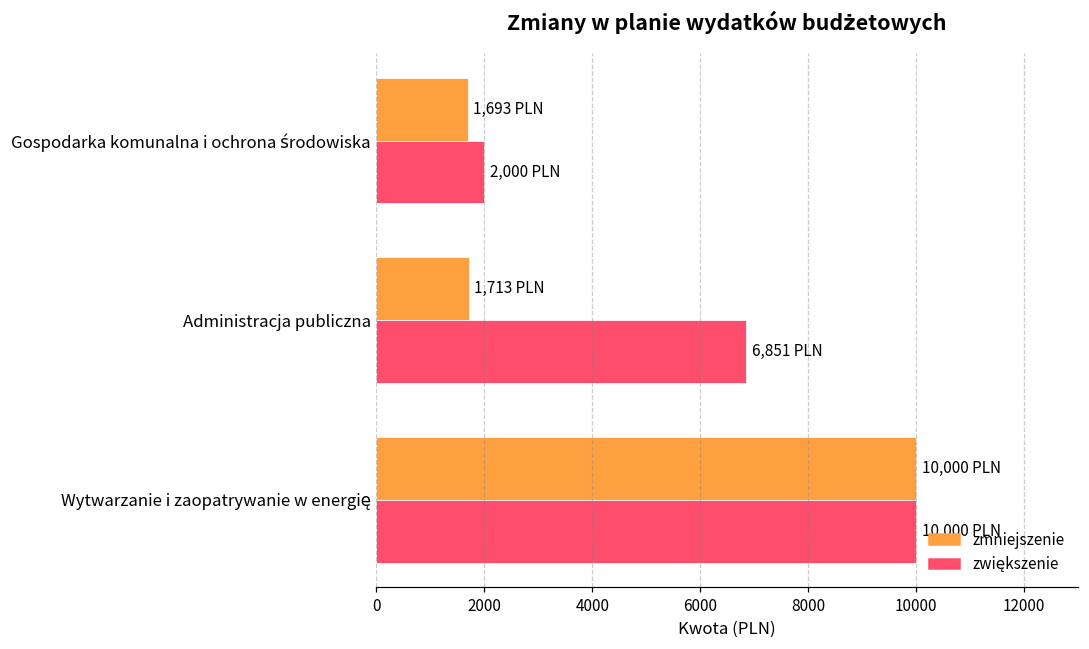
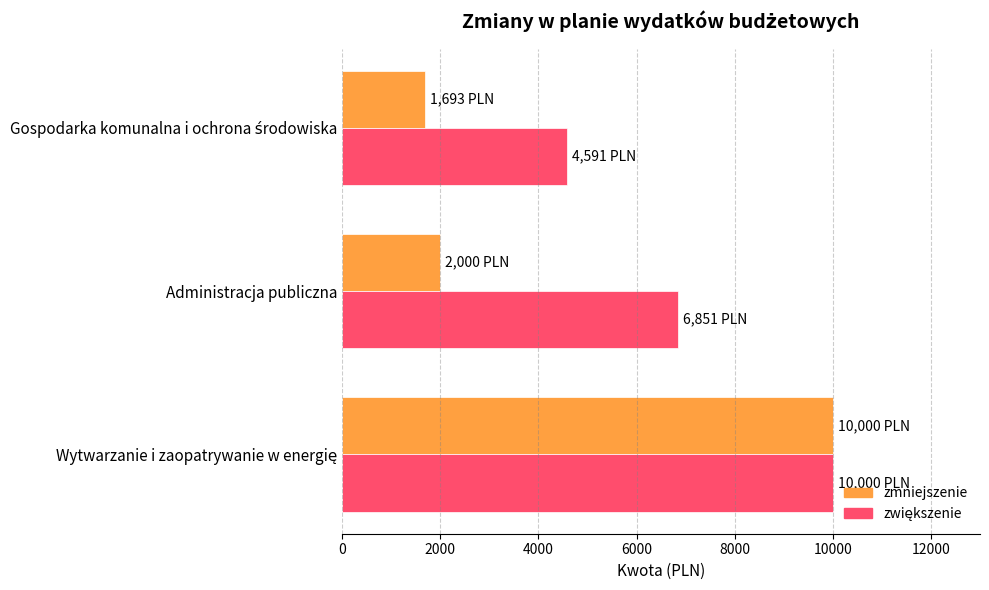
zwiększenie, Gospodarka komunalna i ochrona środowiska: 2,000 -> 4,591
zmniejszenie, Administracja publiczna: 1,713 -> 2,000
